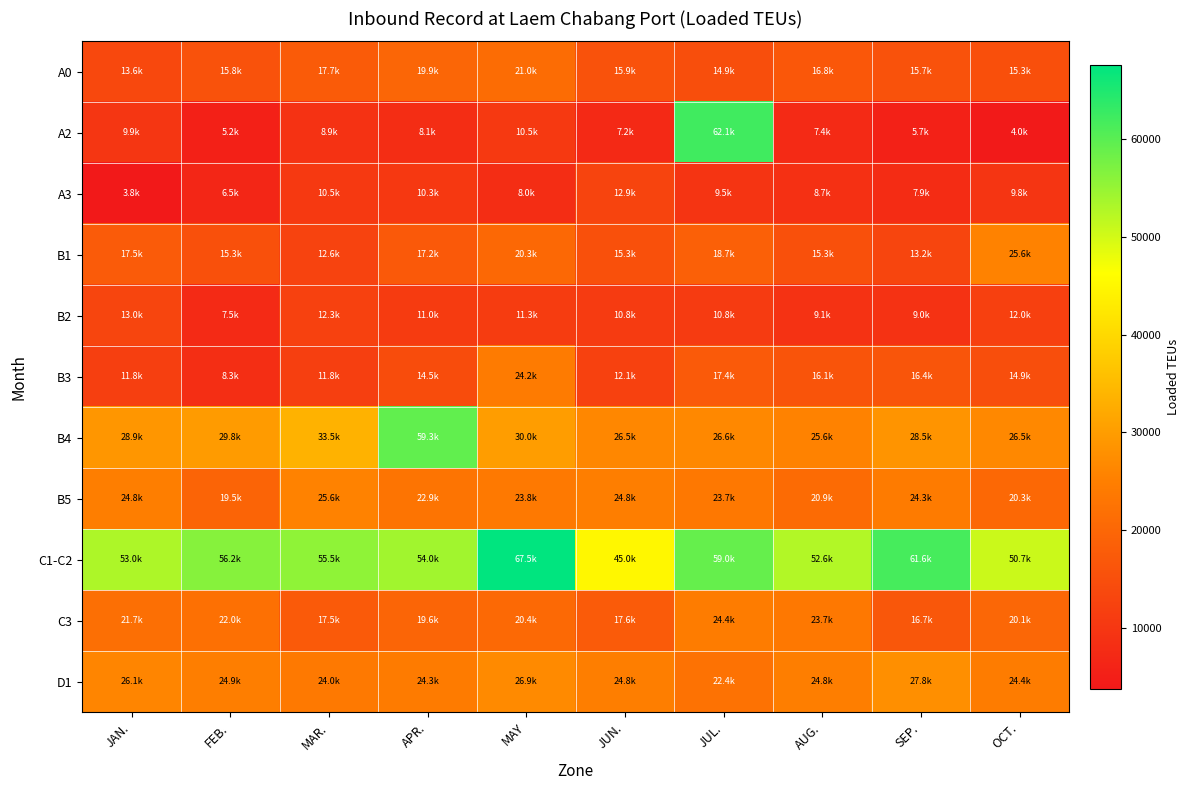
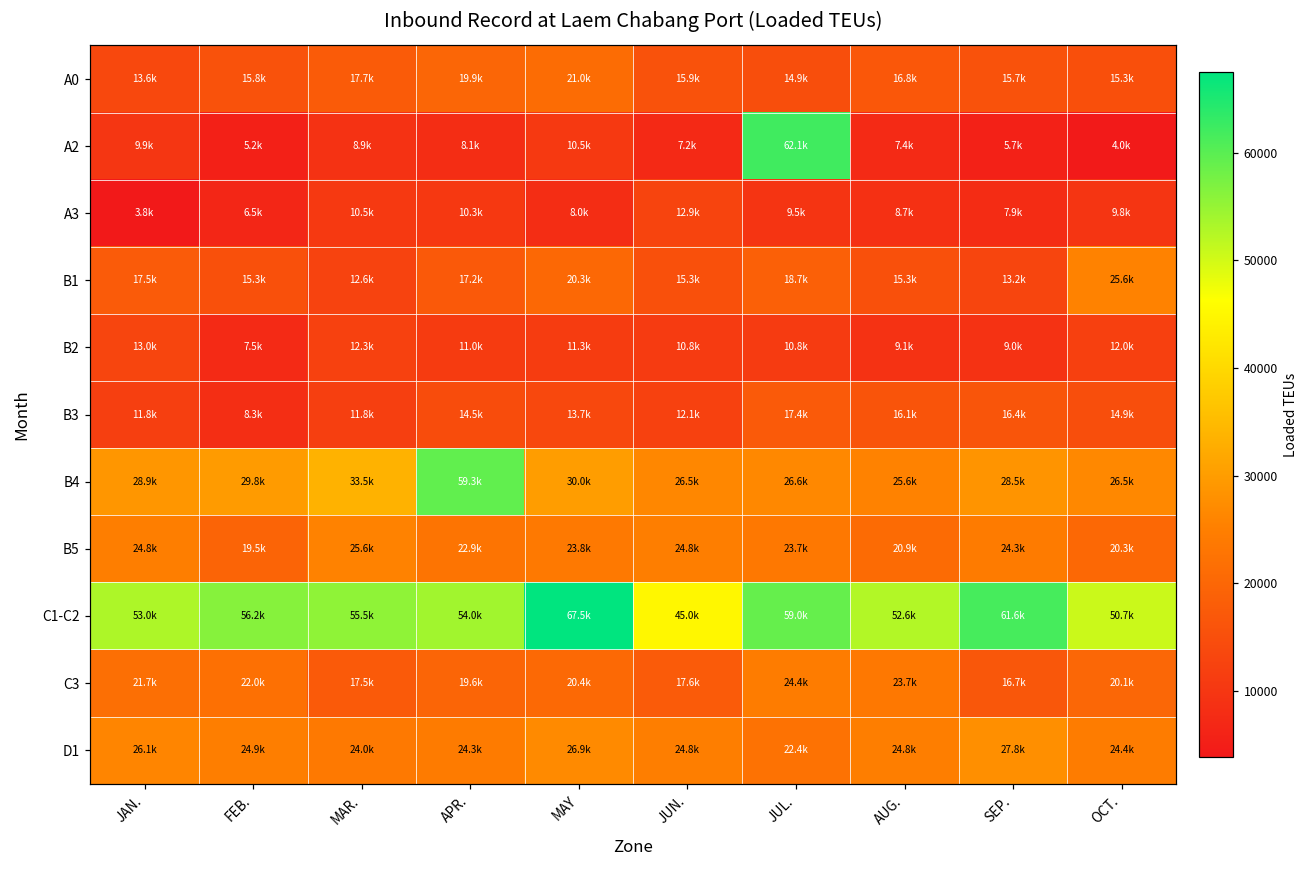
B3, MAY: 24.2k -> 13.7k
